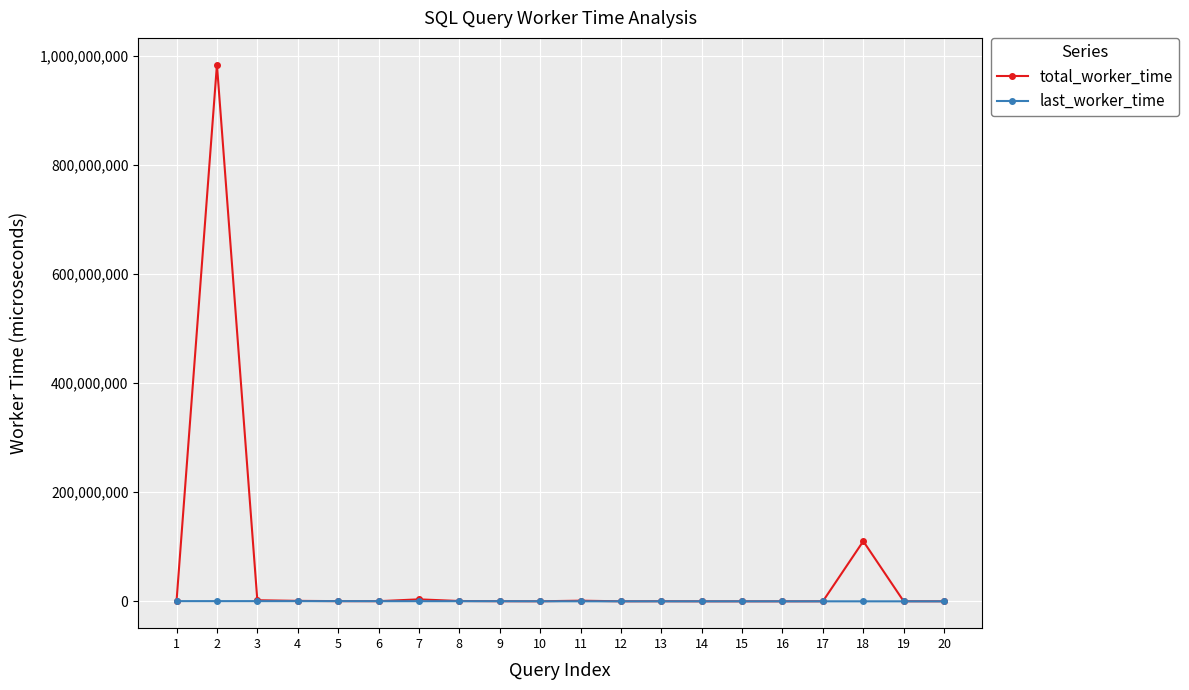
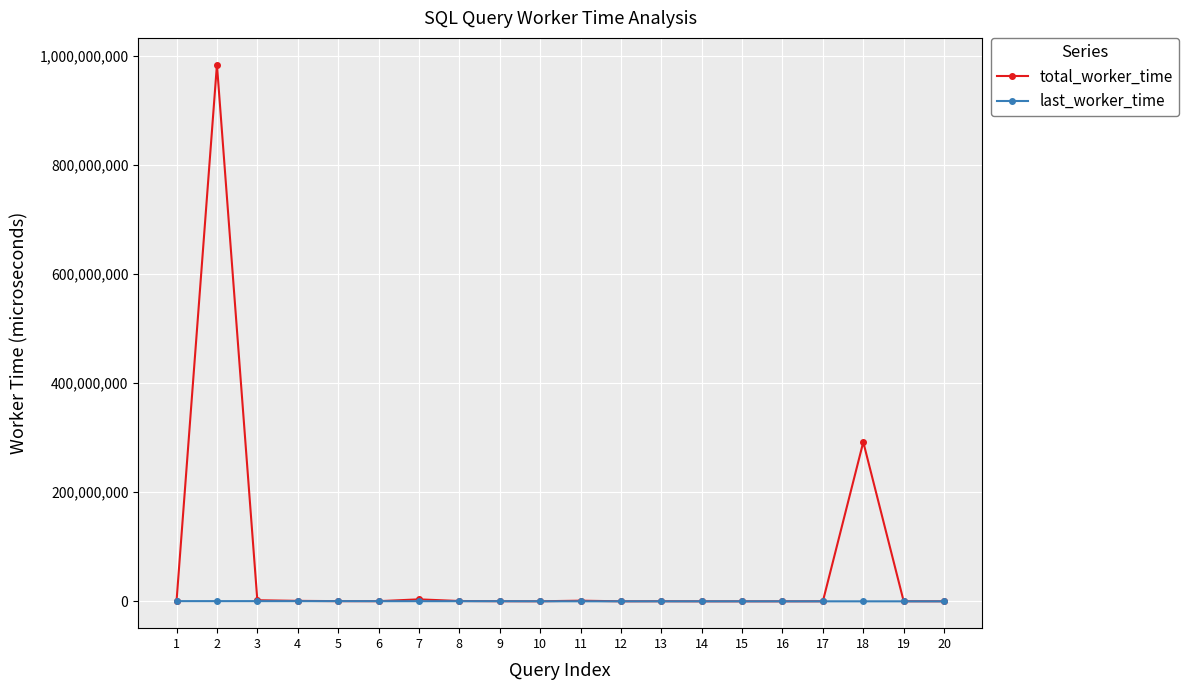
total_worker_time, 18: 110,000,000 -> 290,000,000
